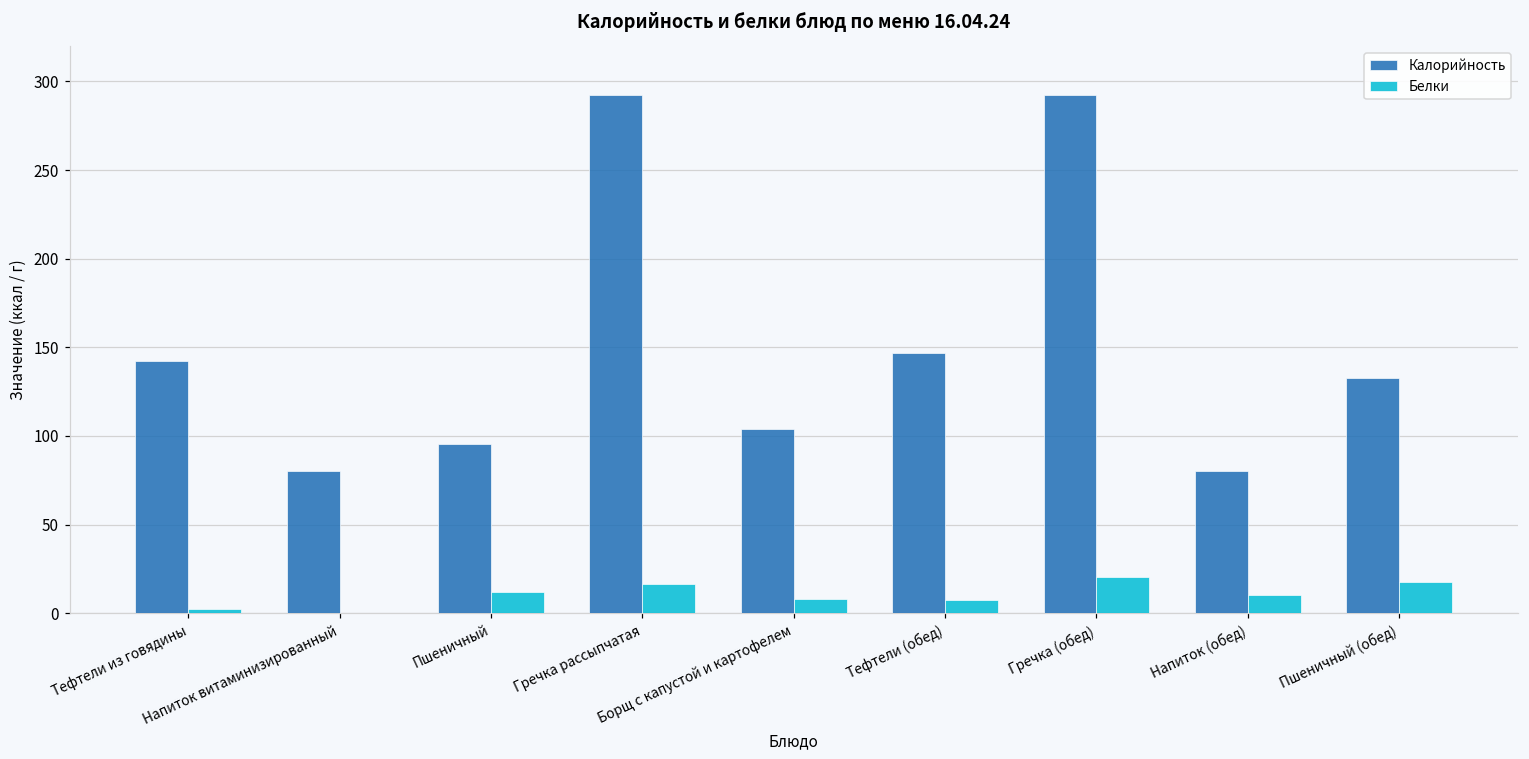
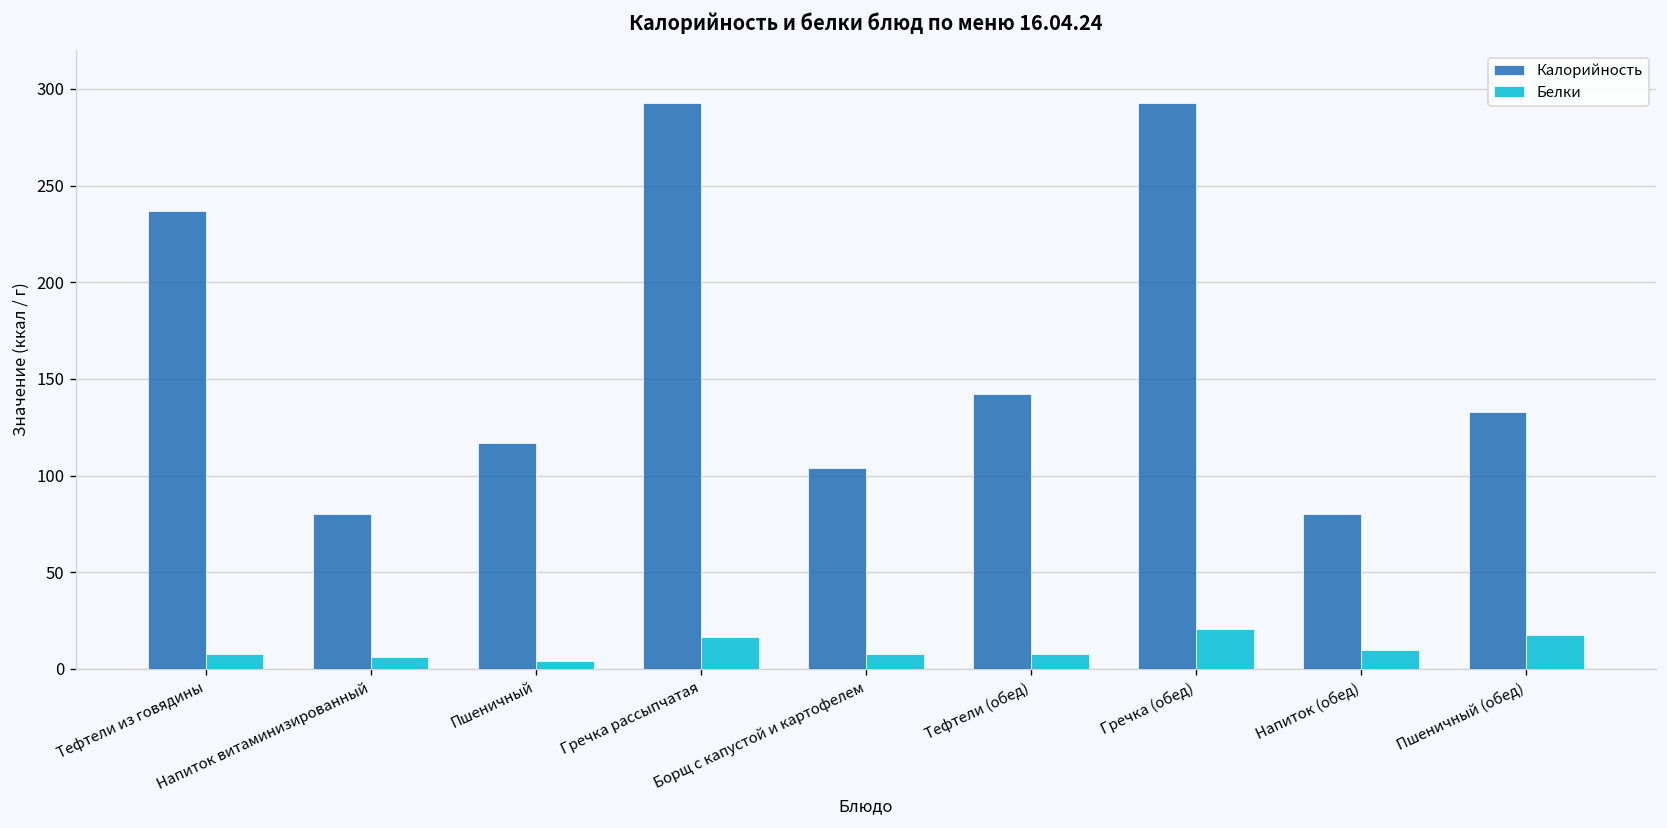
Калорийность, Тефтели из говядины: 142 -> 237
Белки, Тефтели из говядины: 2 -> 7
Белки, Напиток витаминизированный: 0 -> 6
Калорийность, Пшеничный: 95 -> 117
Белки, Пшеничный: 12 -> 4
Калорийность, Тефтели (обед): 147 -> 142
